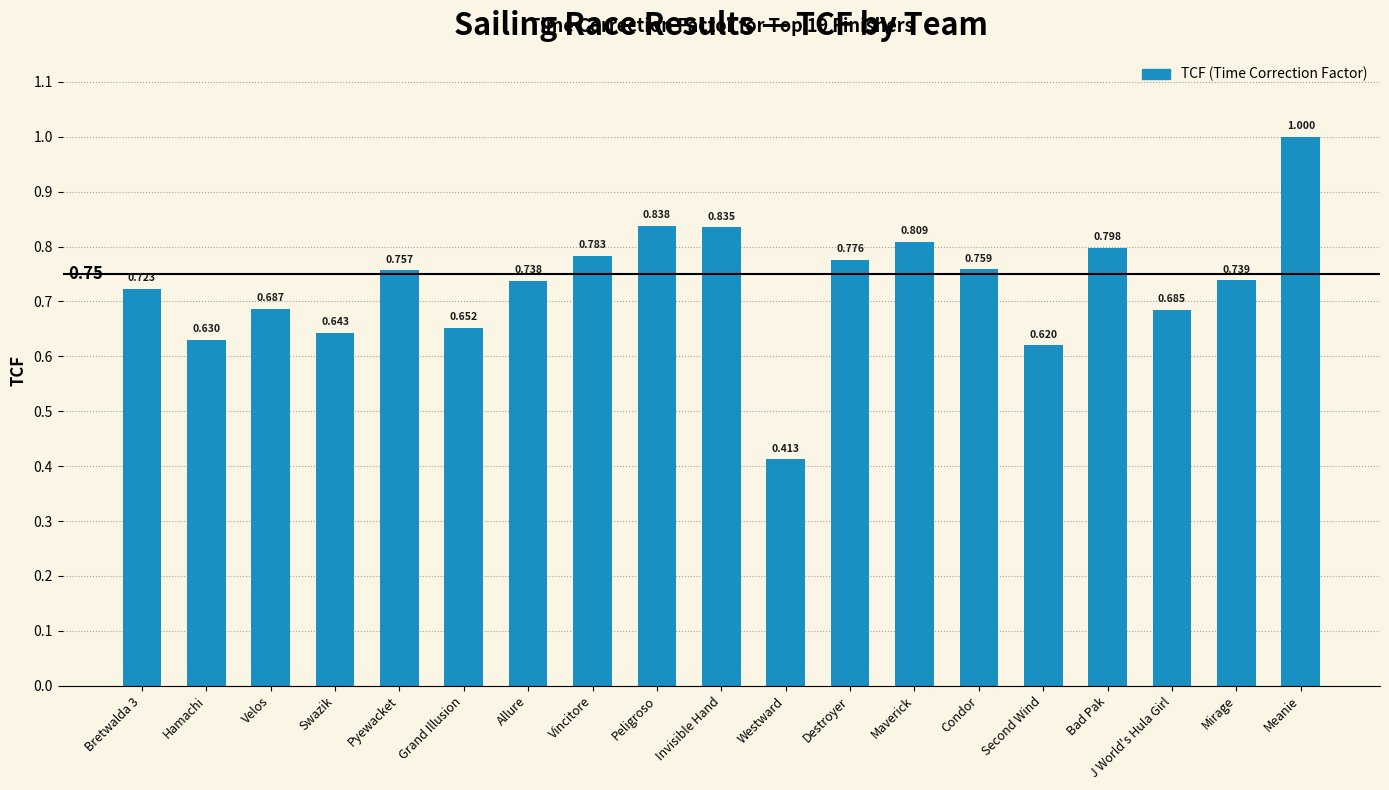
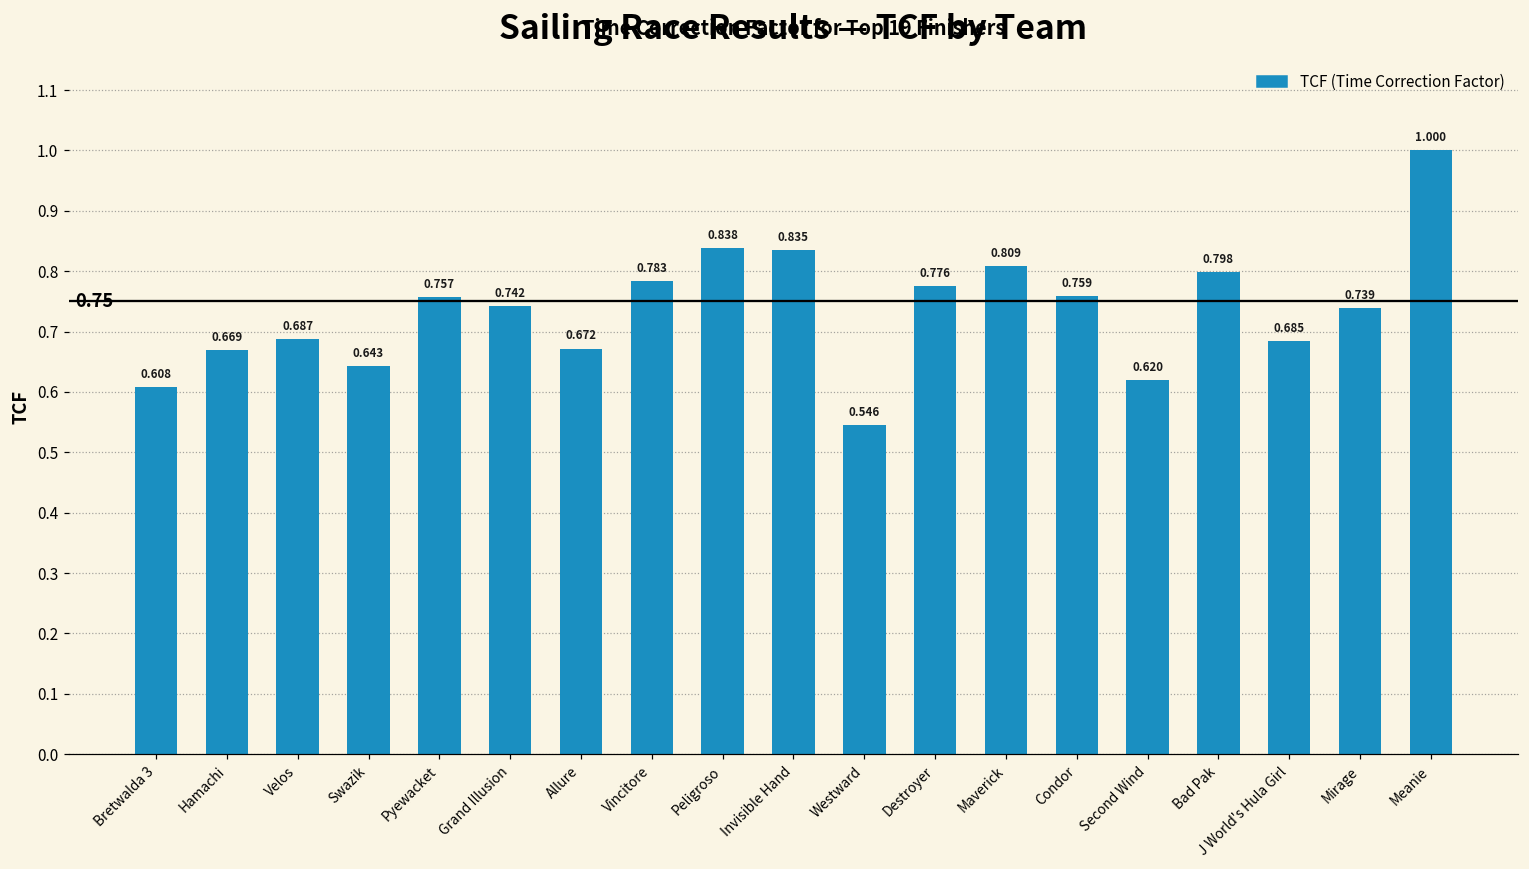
Bretwalda 3: 0.723 -> 0.608
Hamachi: 0.630 -> 0.669
Grand Illusion: 0.652 -> 0.742
Allure: 0.738 -> 0.672
Westward: 0.413 -> 0.546
